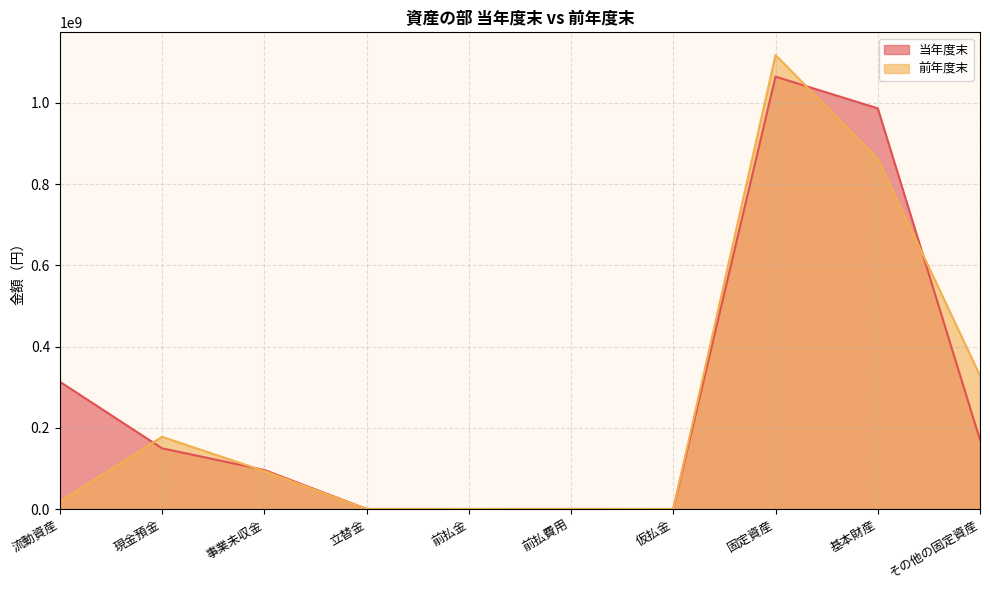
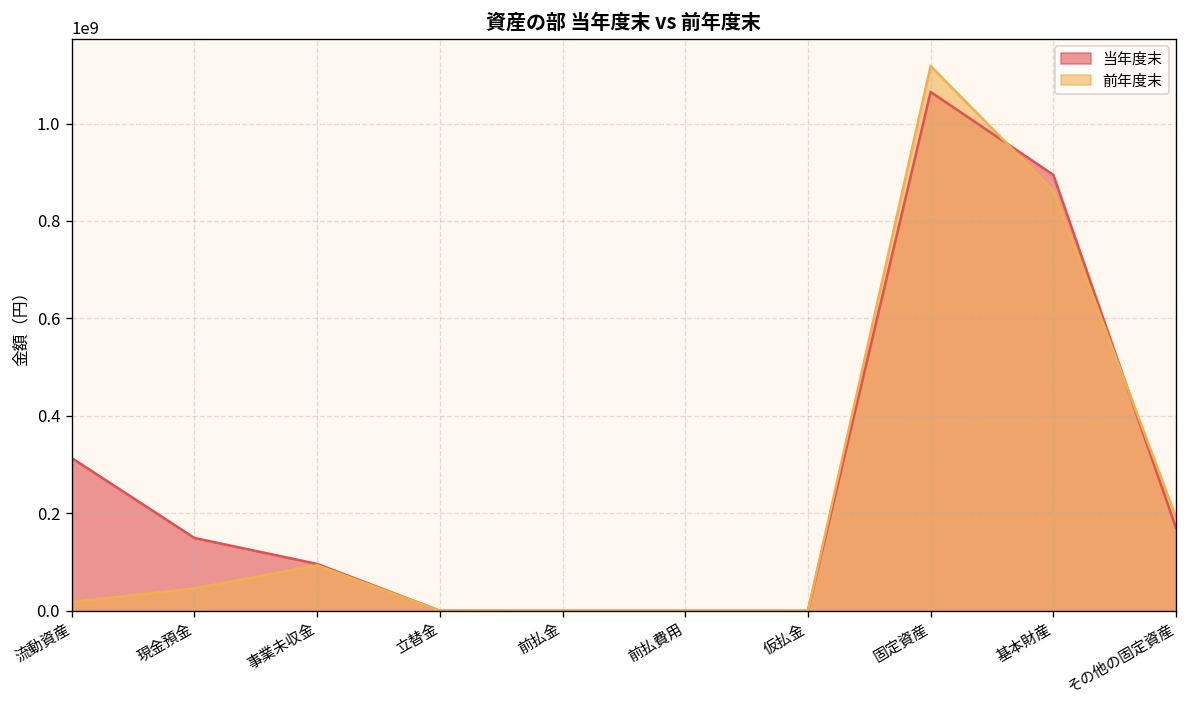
前年度末, 現金預金: 180000000 -> 50000000
当年度末, 基本財産: 990000000 -> 890000000
前年度末, その他の固定資産: 330000000 -> 190000000
